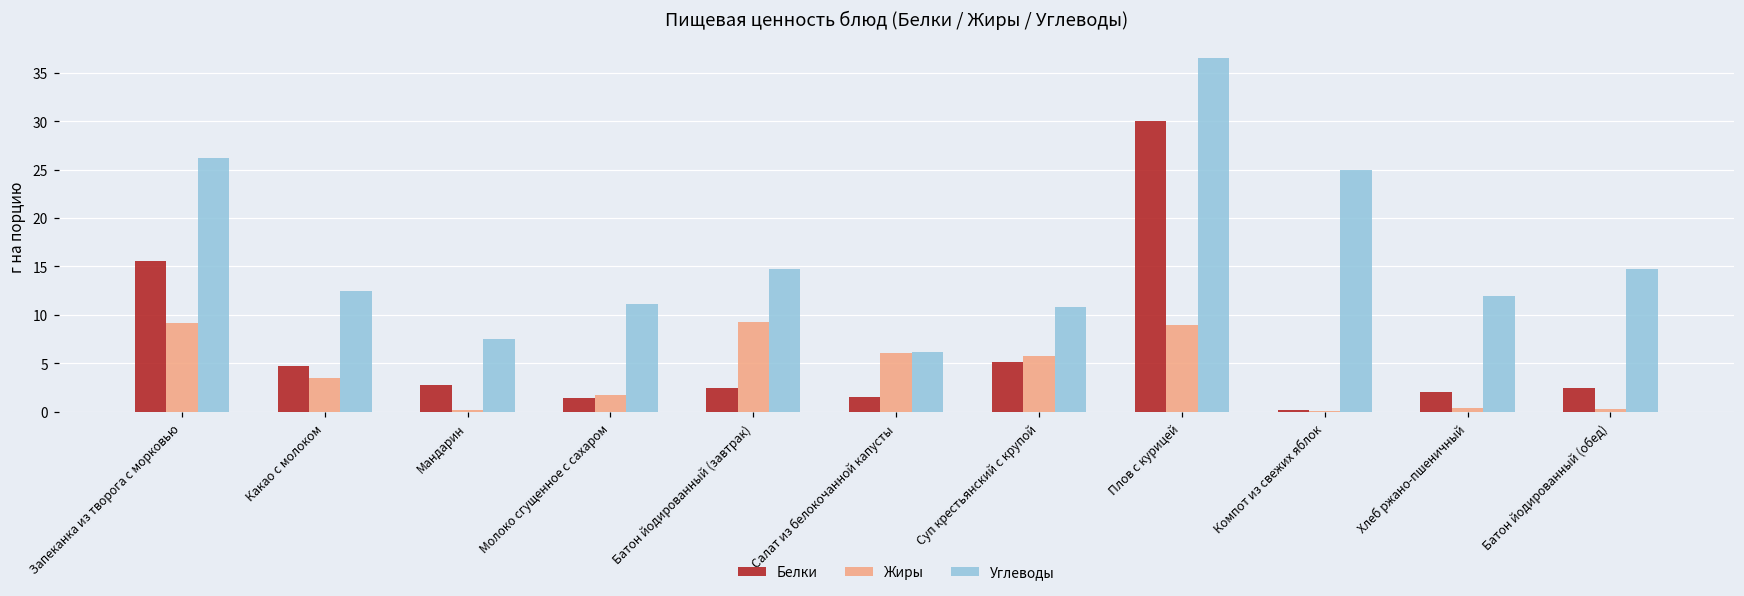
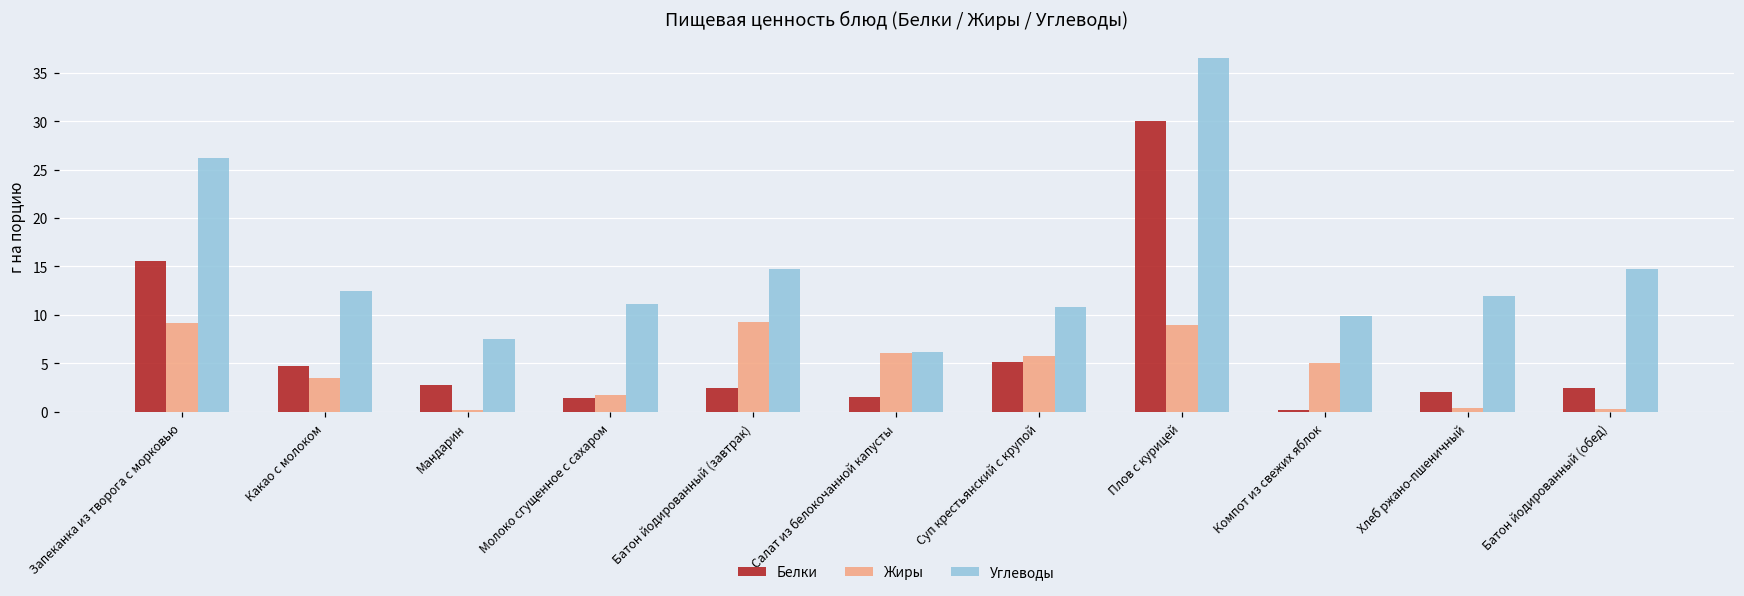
Жиры, Компот из свежих яблок: 0 -> 5
Углеводы, Компот из свежих яблок: 25 -> 10
